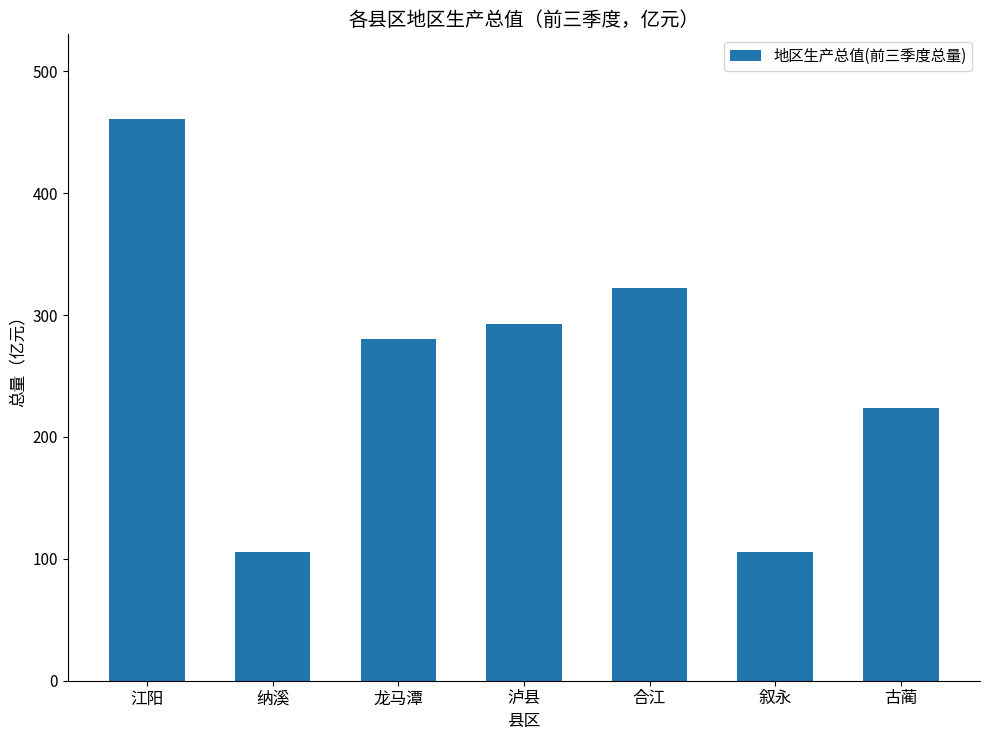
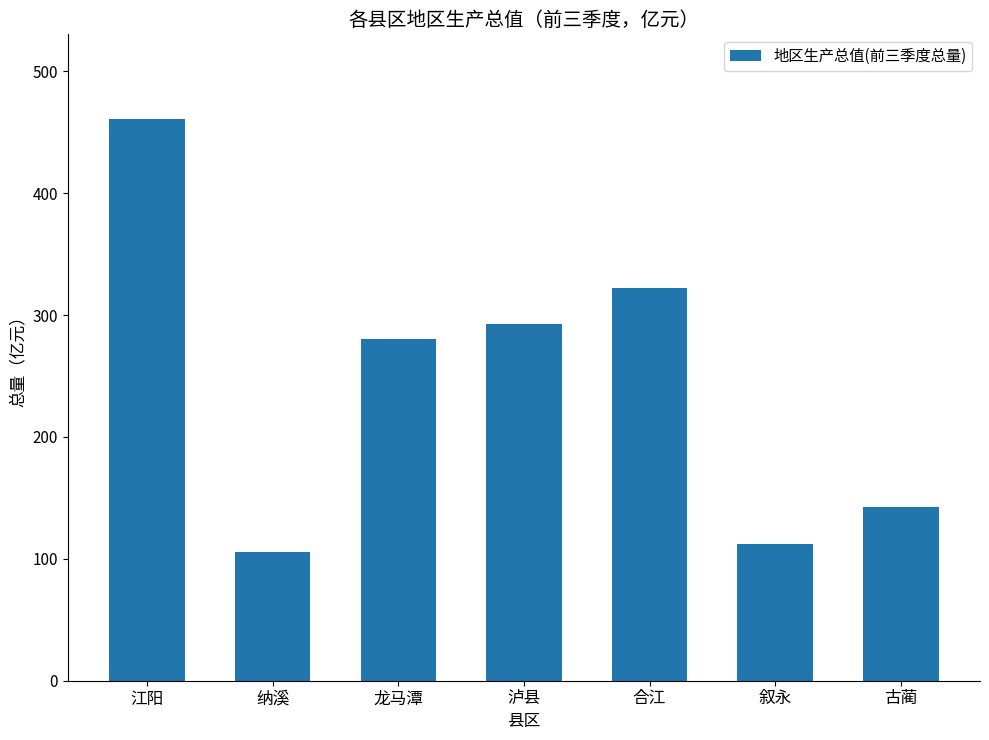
叙永: 105 -> 112
古蔺: 224 -> 143
